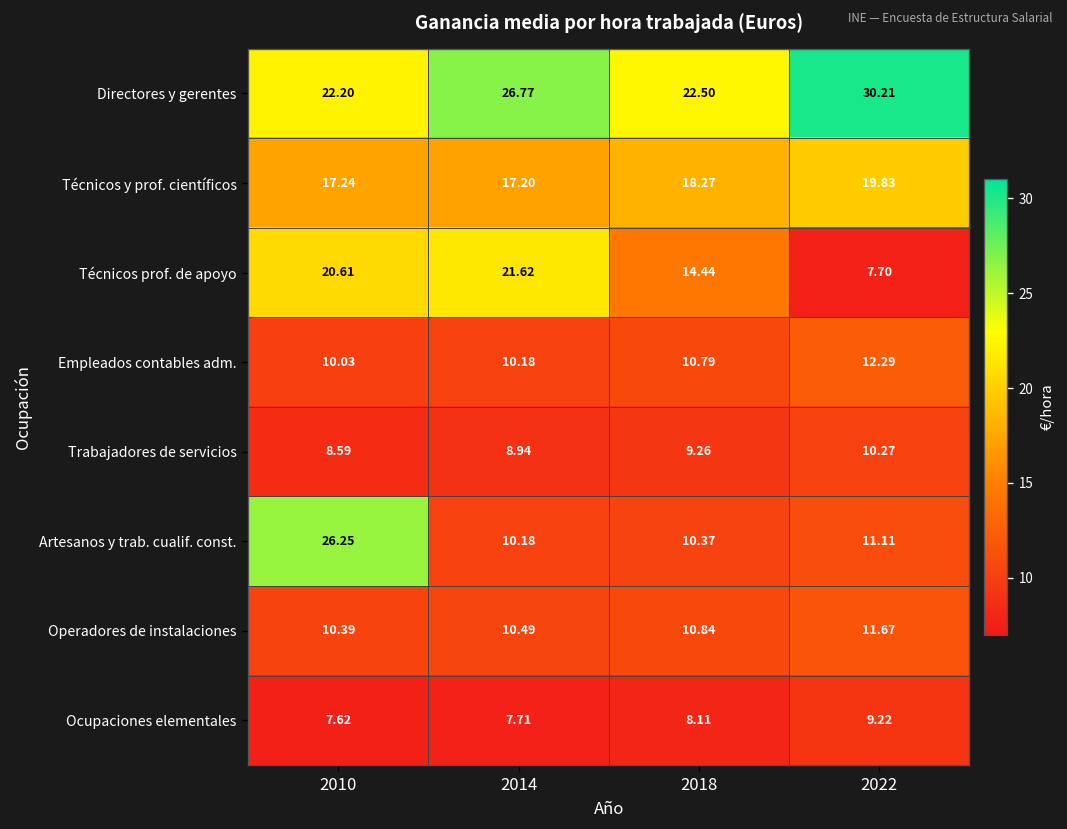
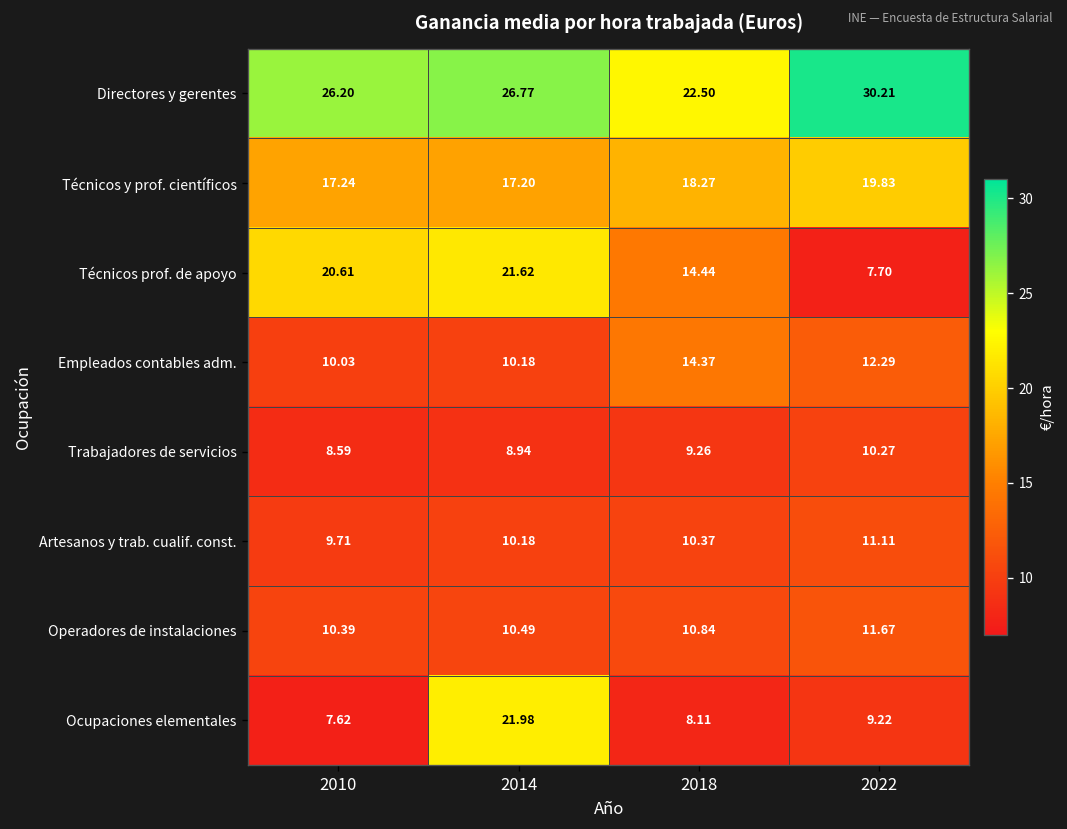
Directores y gerentes, 2010: 22.20 -> 26.20
Empleados contables adm., 2018: 10.79 -> 14.37
Artesanos y trab. cualif. const., 2010: 26.25 -> 9.71
Ocupaciones elementales, 2014: 7.71 -> 21.98
